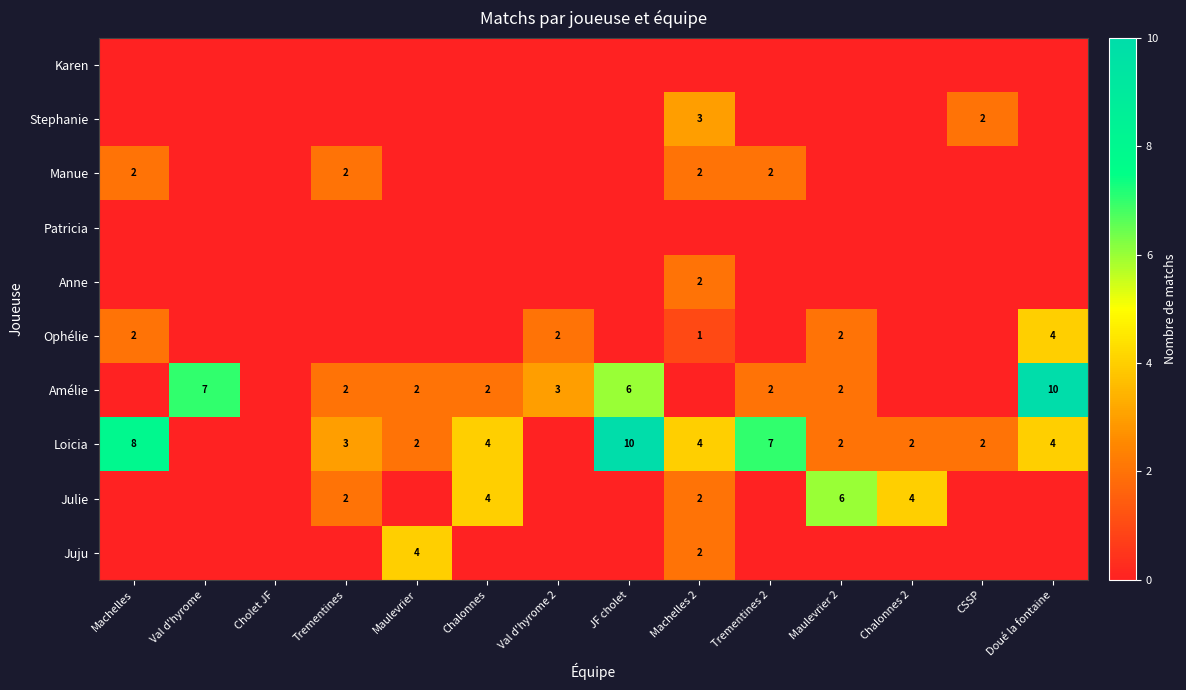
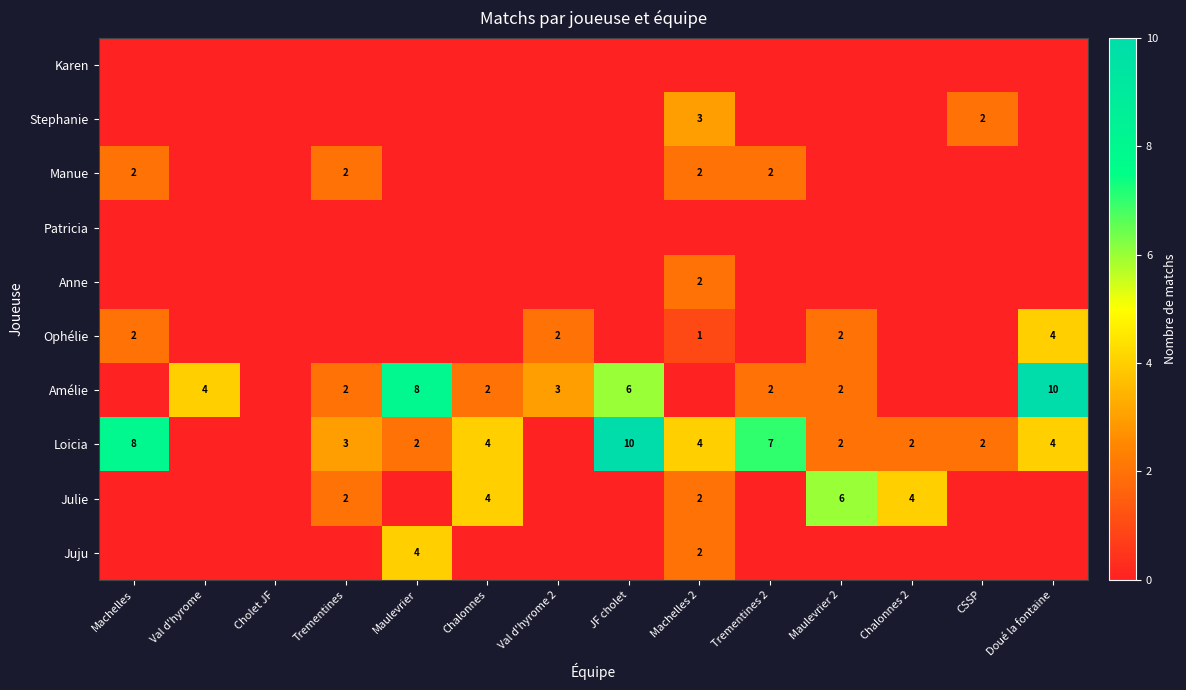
Amélie, Val d'hyrome: 7 -> 4
Amélie, Maulevrier: 2 -> 8
